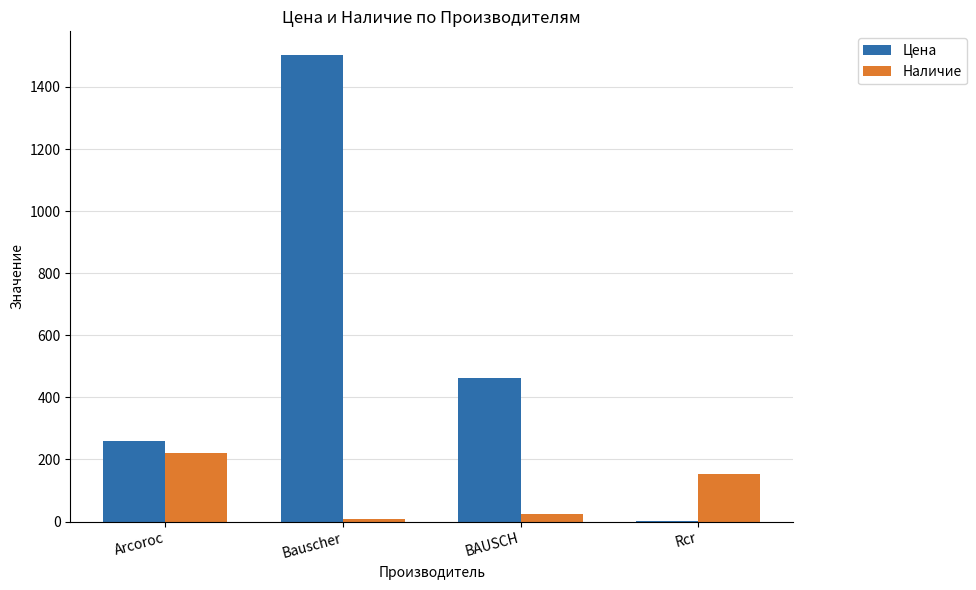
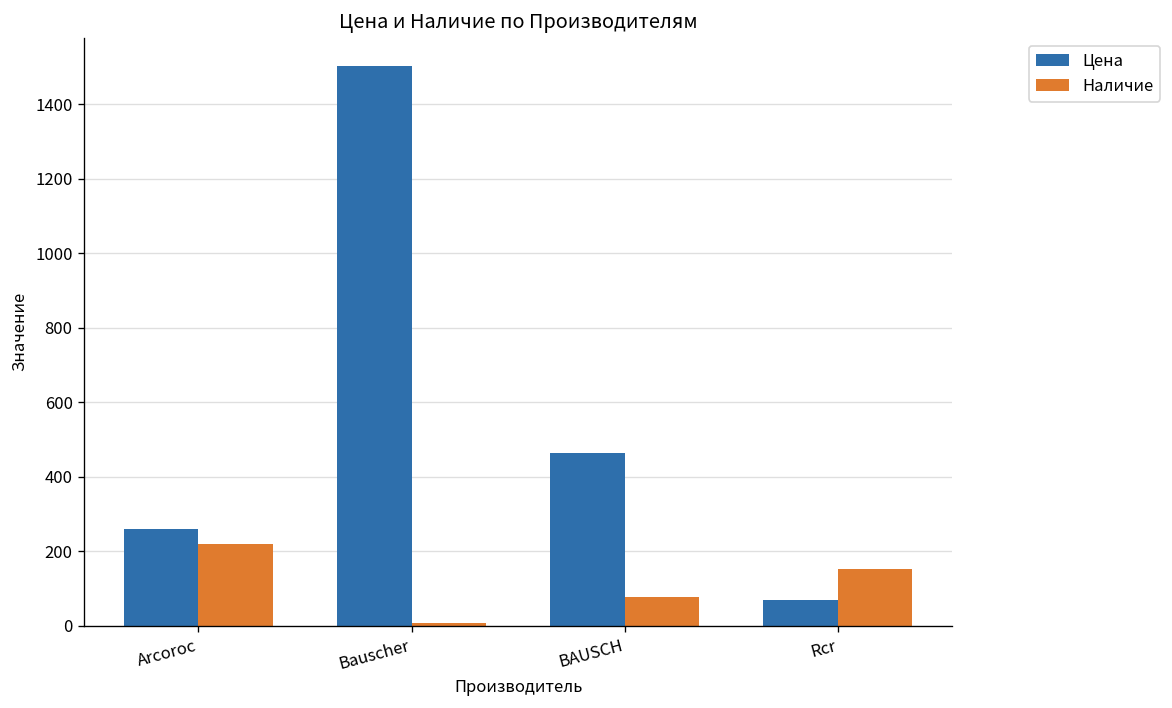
Наличие, BAUSCH: 30 -> 80
Цена, Rcr: 0 -> 70
